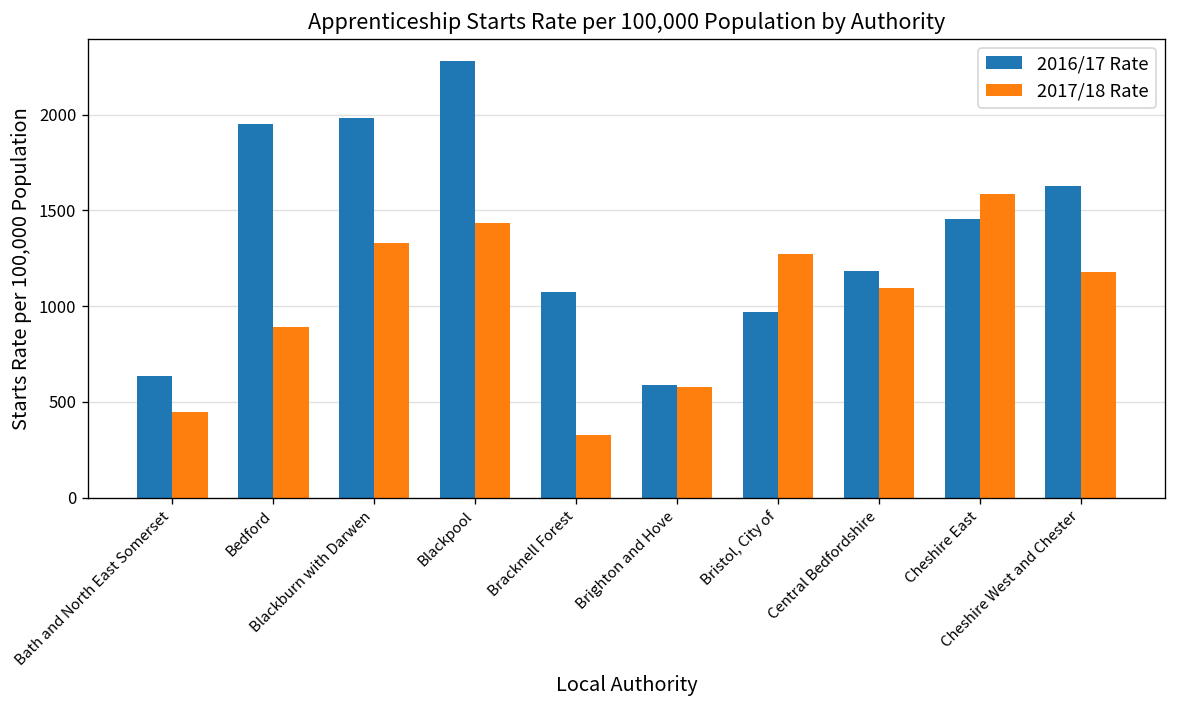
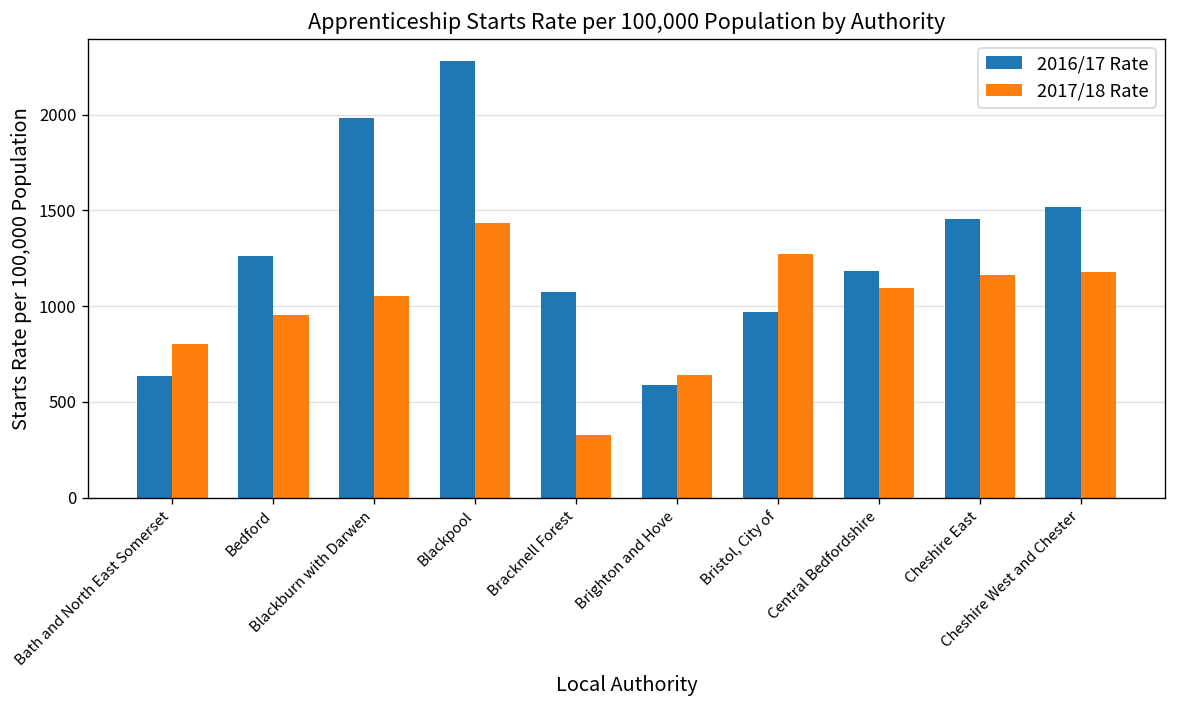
2017/18 Rate, Bath and North East Somerset: 450 -> 800
2016/17 Rate, Bedford: 1950 -> 1260
2017/18 Rate, Bedford: 890 -> 950
2017/18 Rate, Blackburn with Darwen: 1330 -> 1050
2017/18 Rate, Brighton and Hove: 580 -> 640
2017/18 Rate, Cheshire East: 1580 -> 1160
2016/17 Rate, Cheshire West and Chester: 1630 -> 1520
